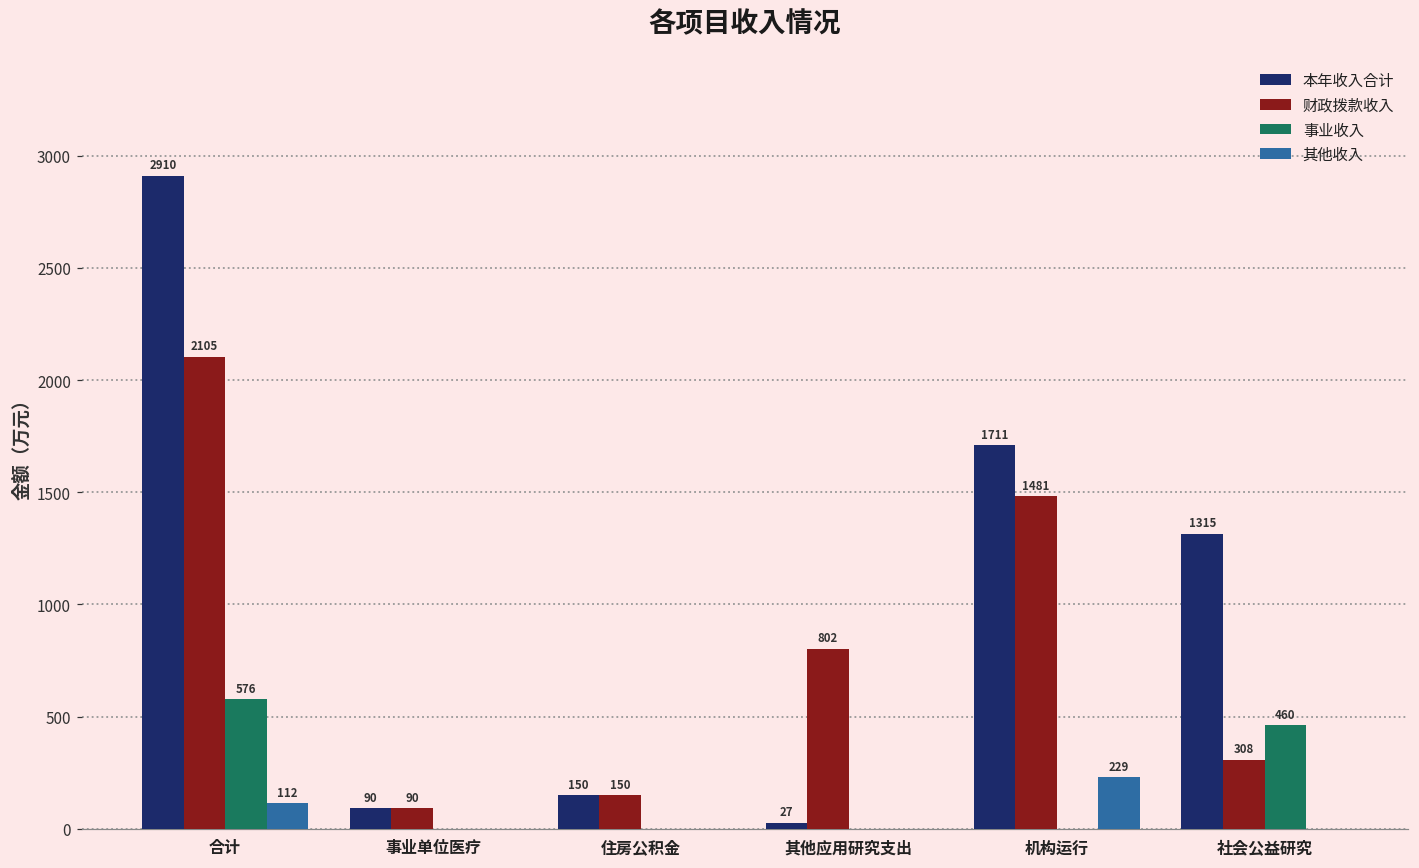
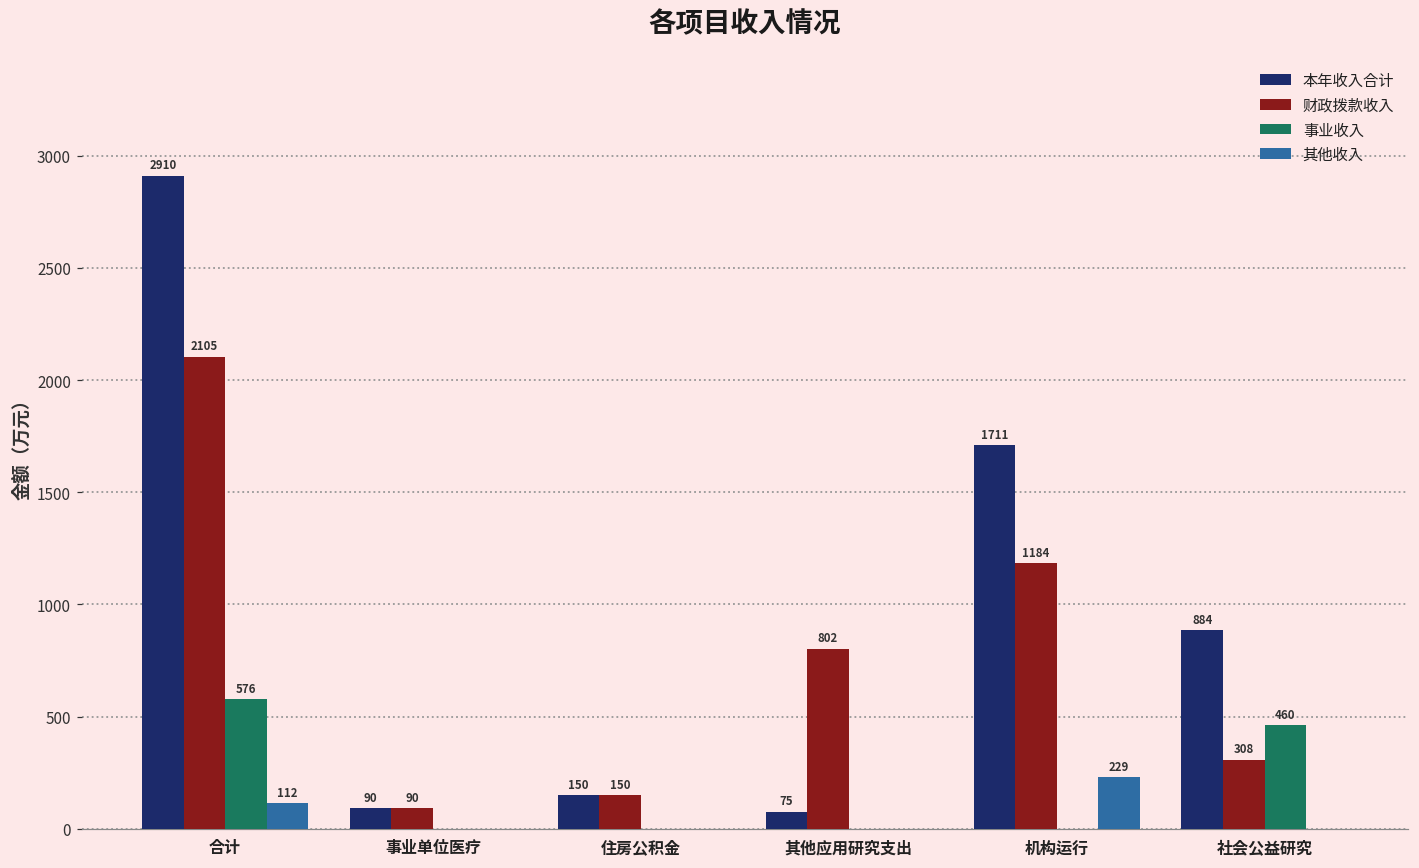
本年收入合计, 其他应用研究支出: 27 -> 75
财政拨款收入, 机构运行: 1481 -> 1184
本年收入合计, 社会公益研究: 1315 -> 884
